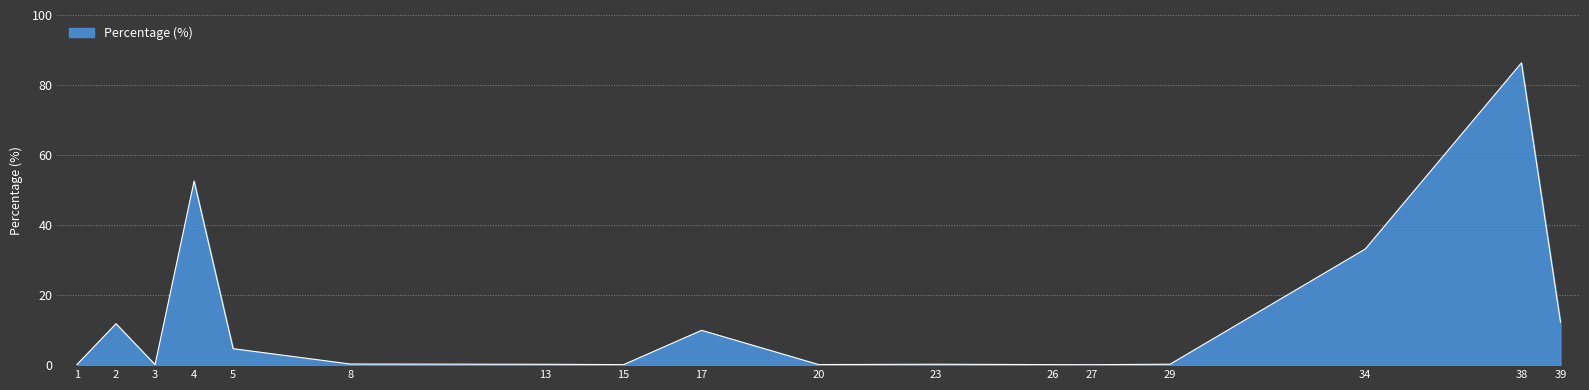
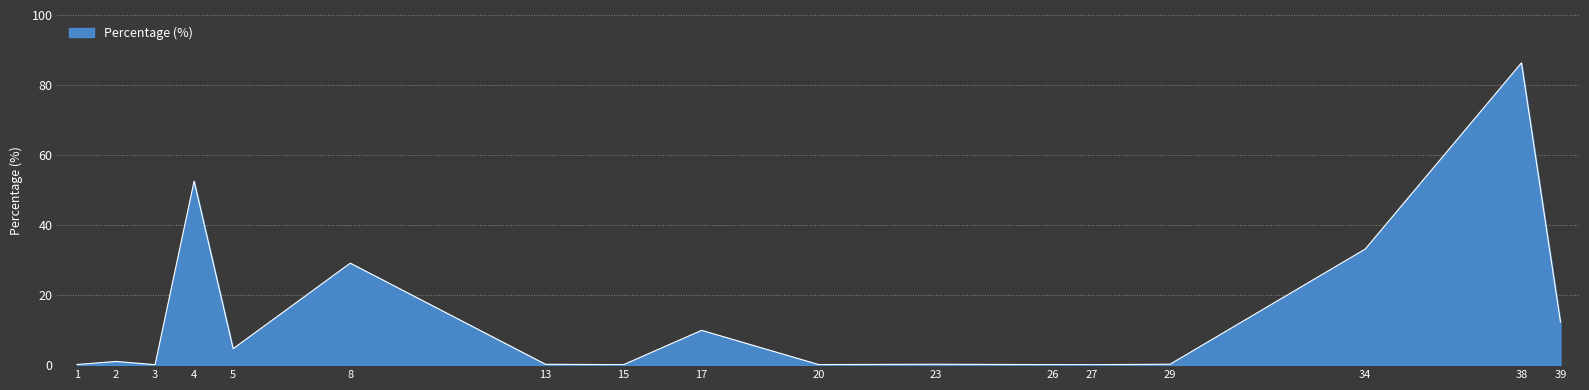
2: 12 -> 1
8: 0 -> 29
